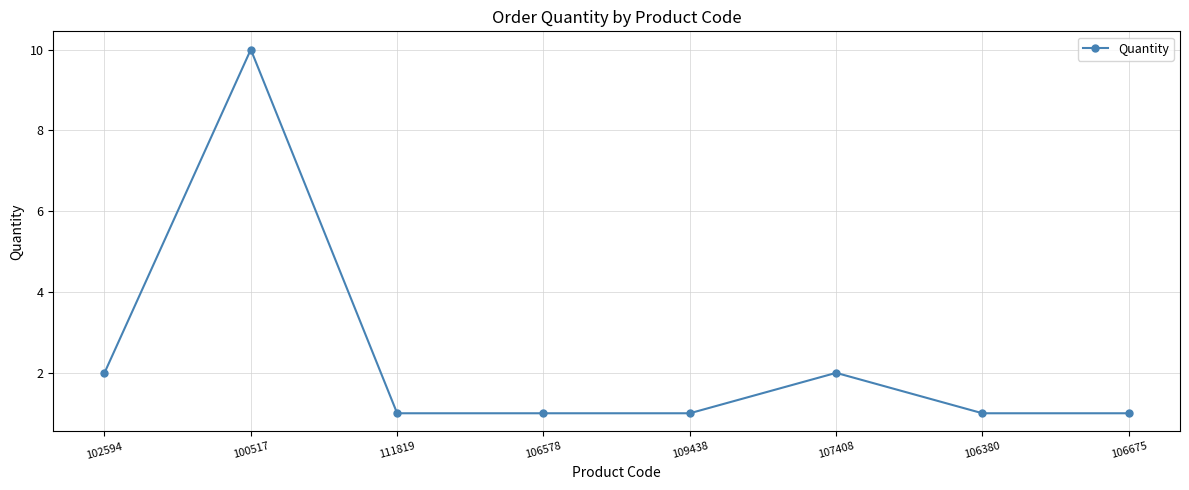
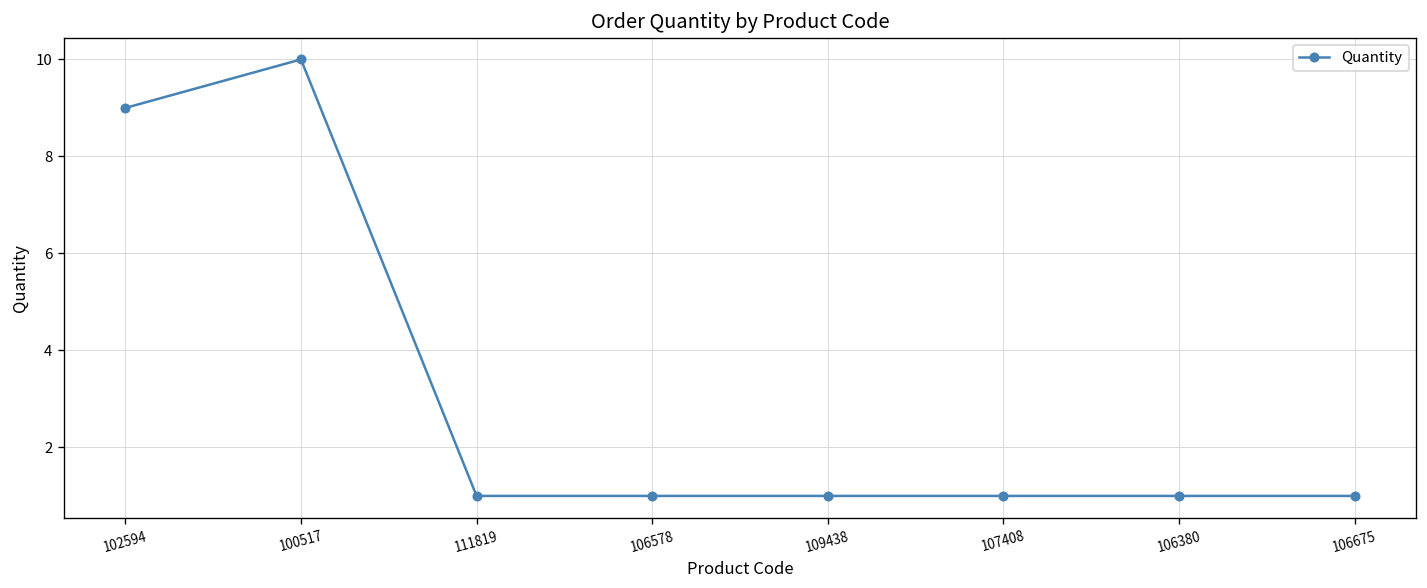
102594: 2 -> 9
107408: 2 -> 1
